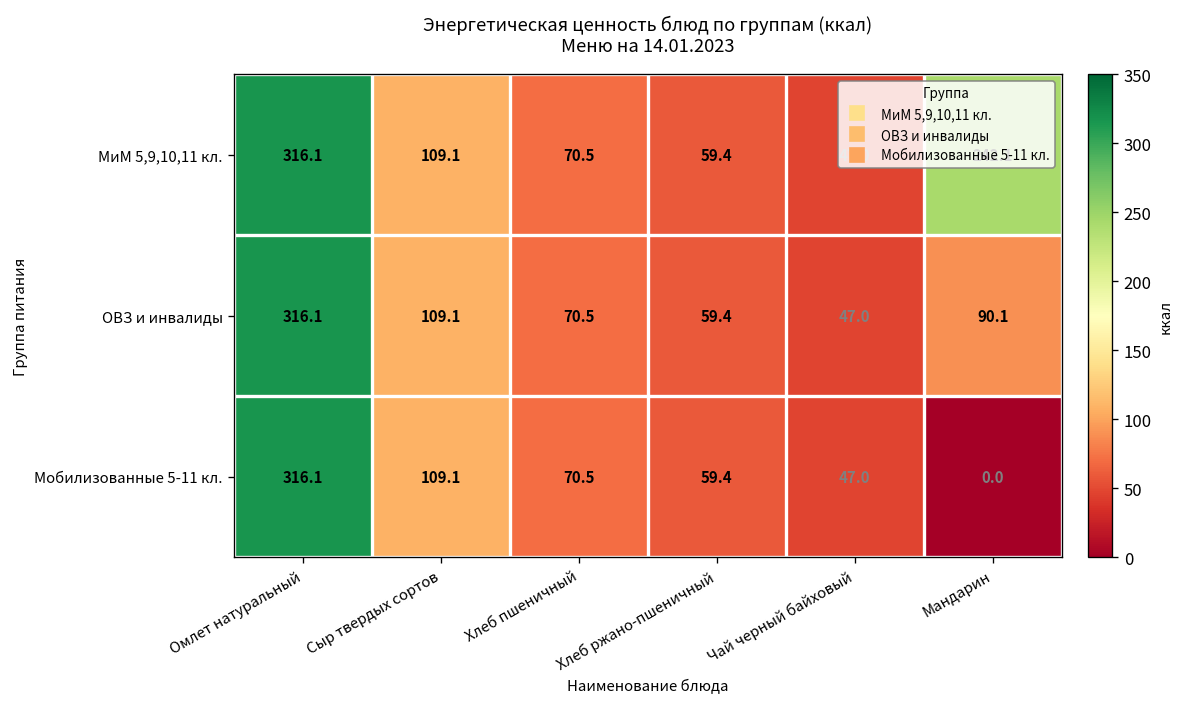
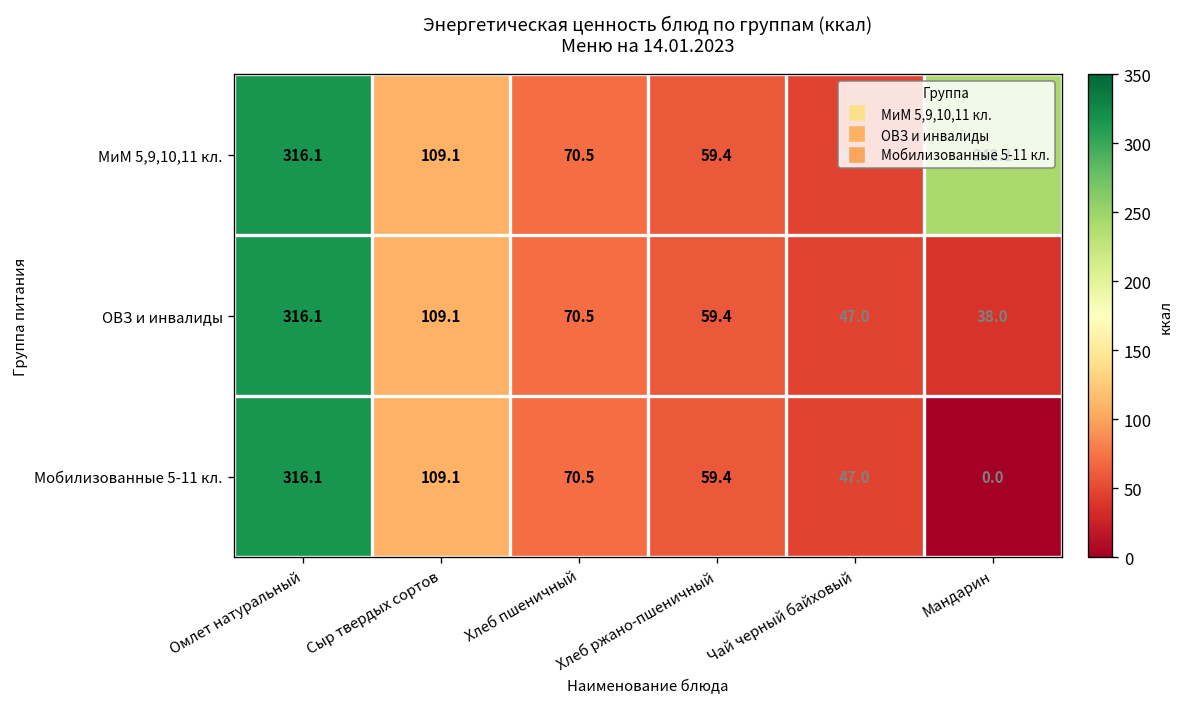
ОВЗ и инвалиды, Мандарин: 90.1 -> 38.0
